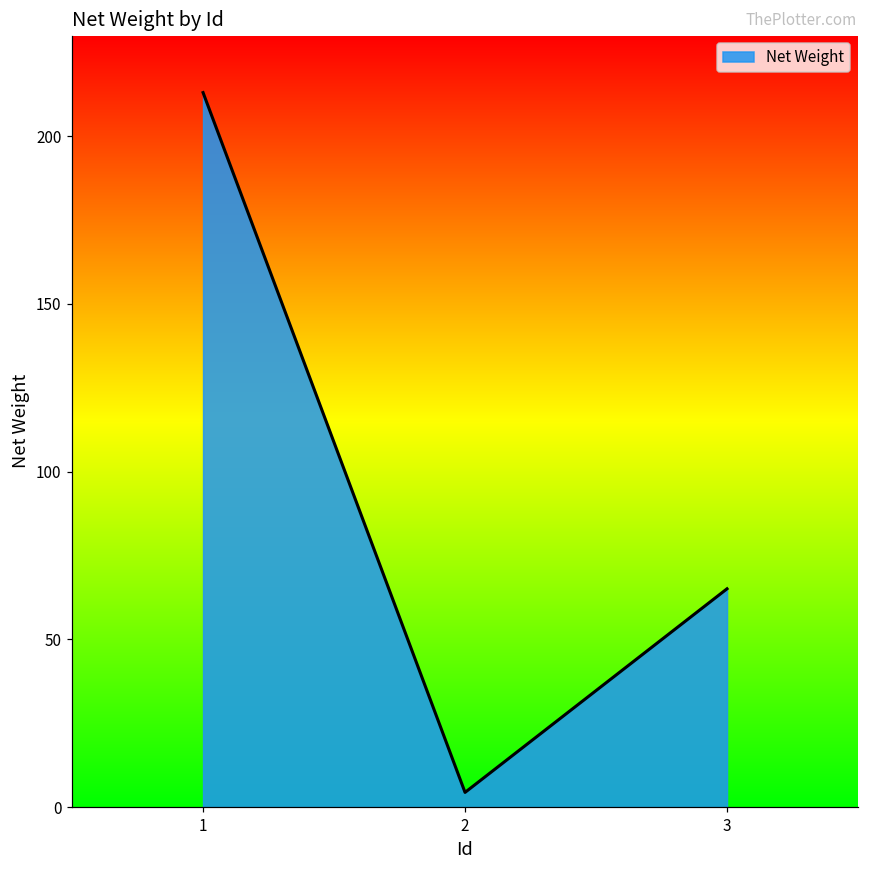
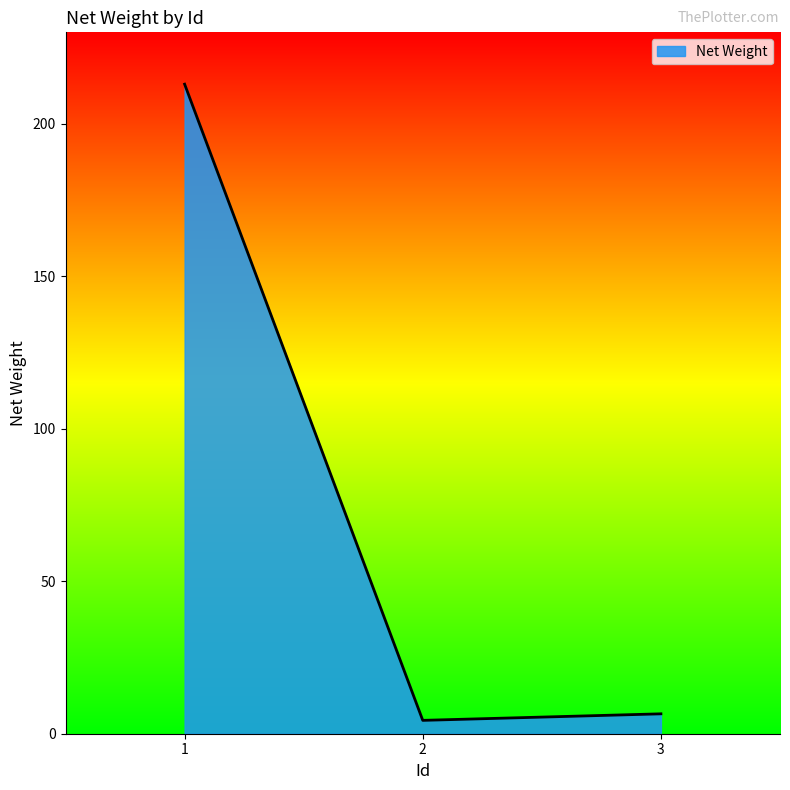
3: 65 -> 7
